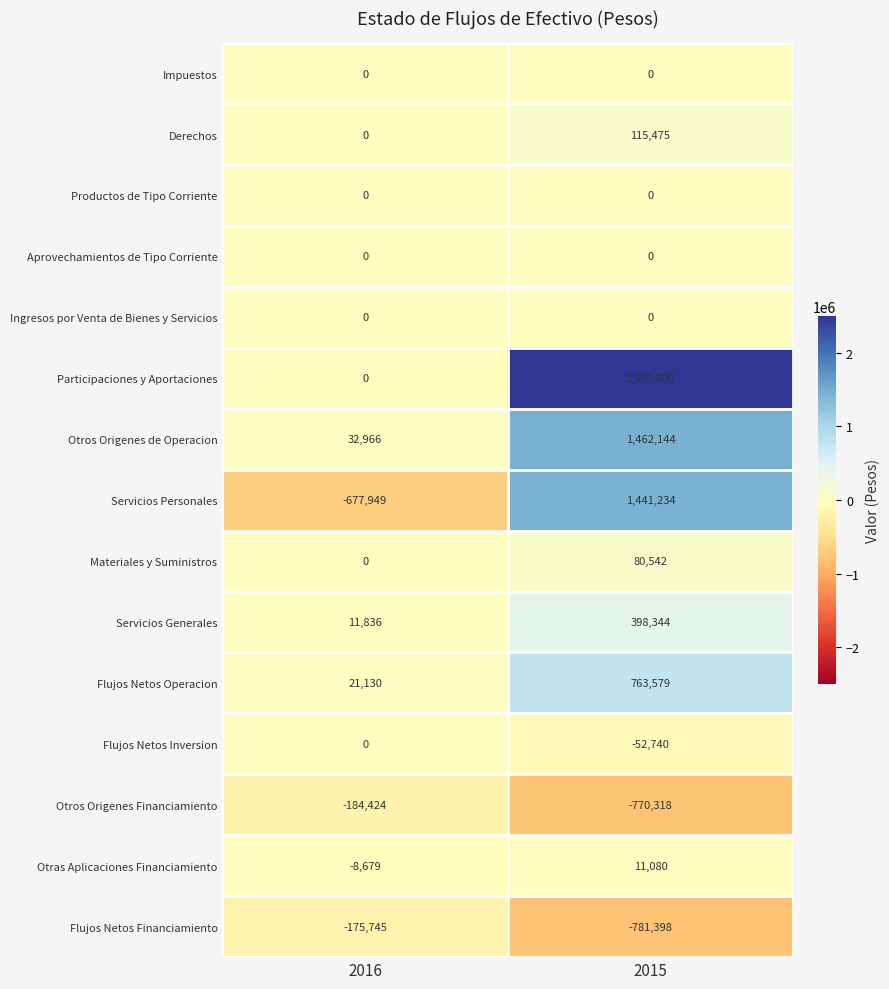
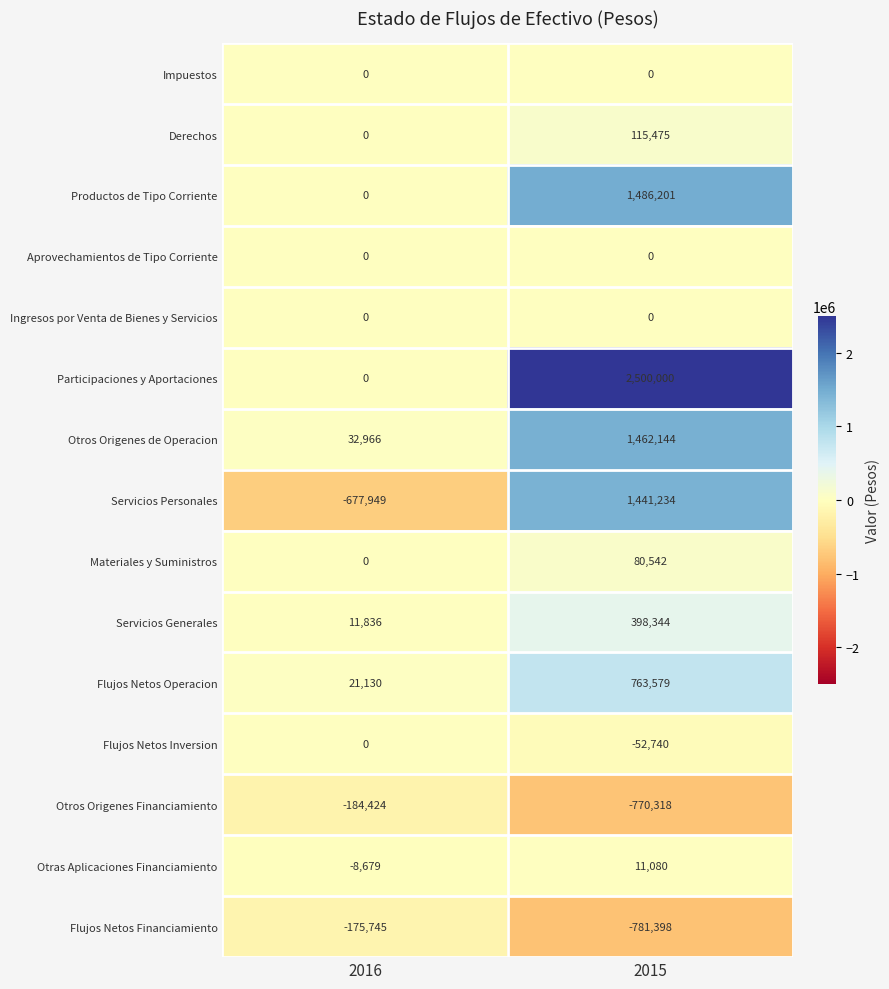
Productos de Tipo Corriente, 2015: 0 -> 1,486,201
